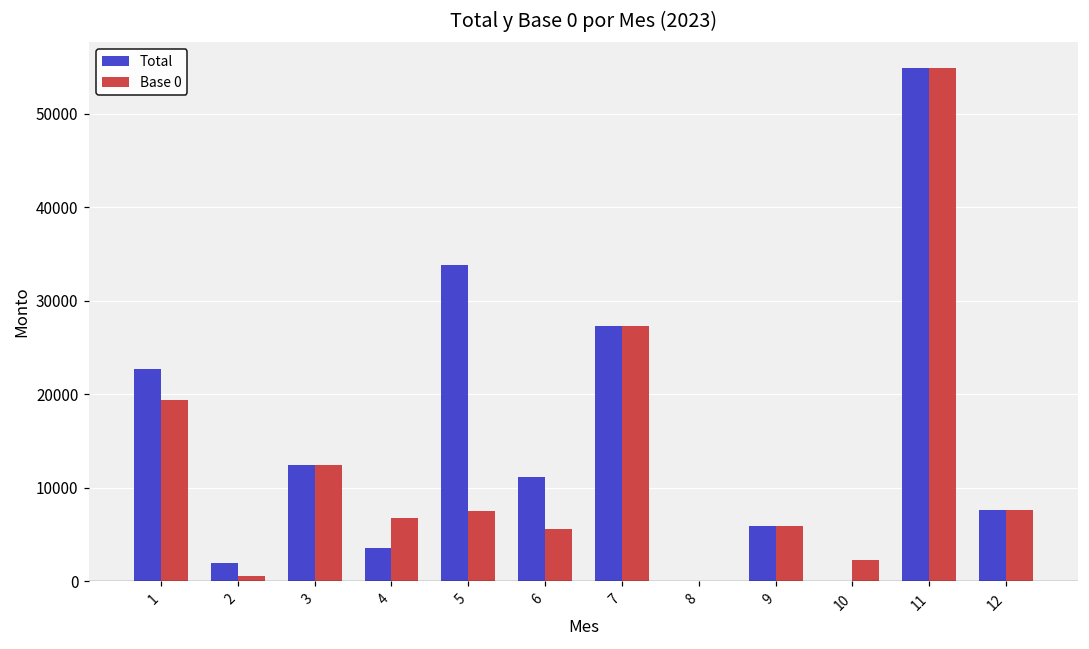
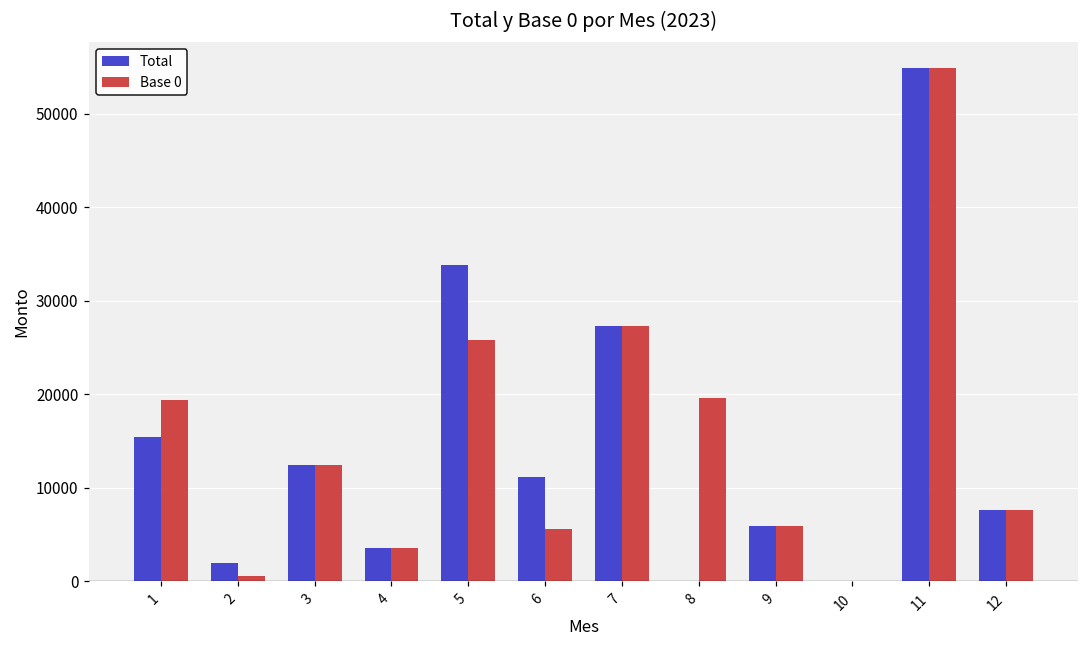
Total, 1: 23000 -> 15000
Base 0, 4: 7000 -> 4000
Base 0, 5: 8000 -> 26000
Base 0, 8: 0 -> 20000
Base 0, 10: 2000 -> 0
